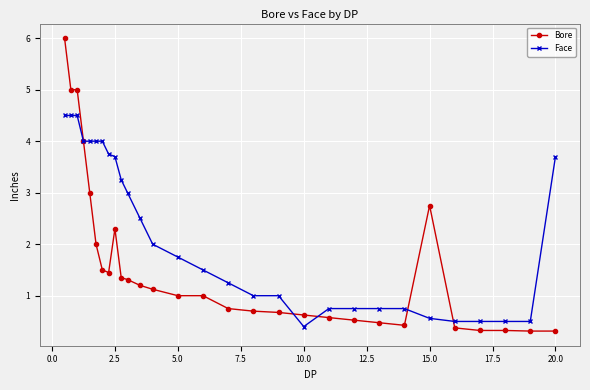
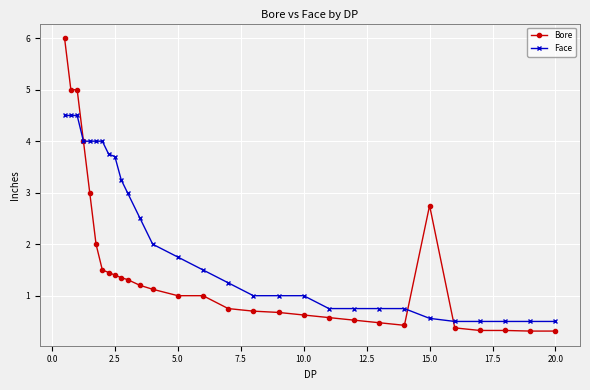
Bore, 2.5: 2.3 -> 1.4
Face, 10.0: 0.4 -> 1.0
Face, 20.0: 3.7 -> 0.5
